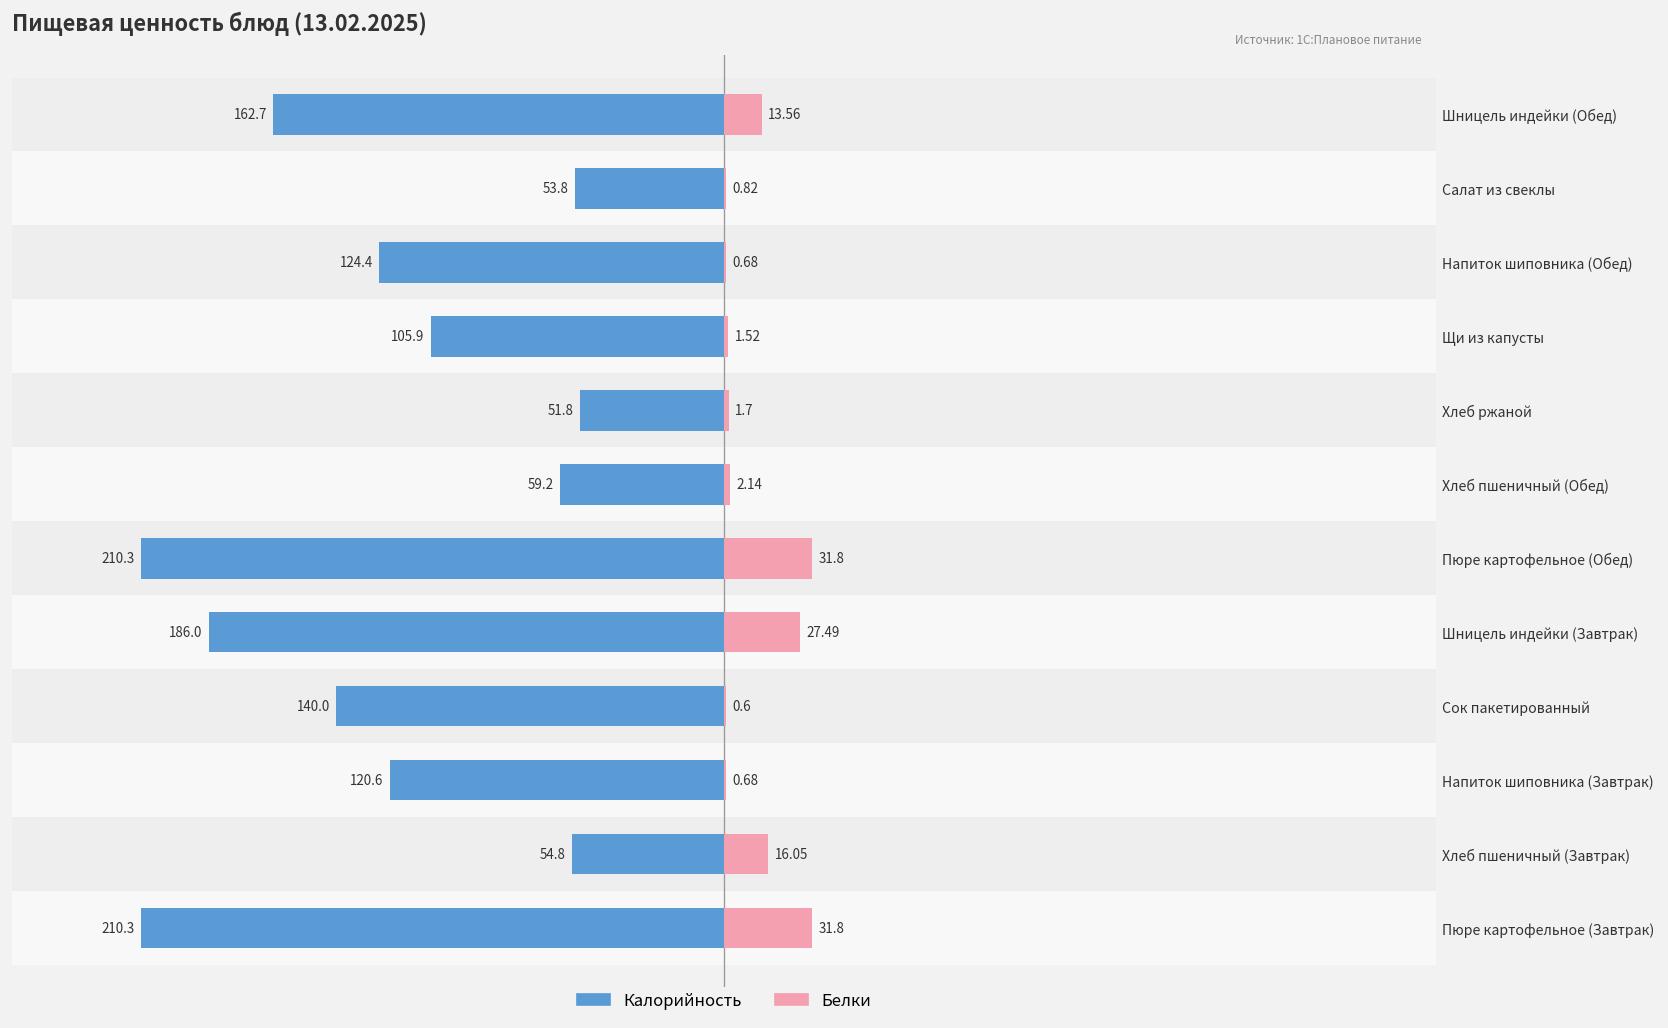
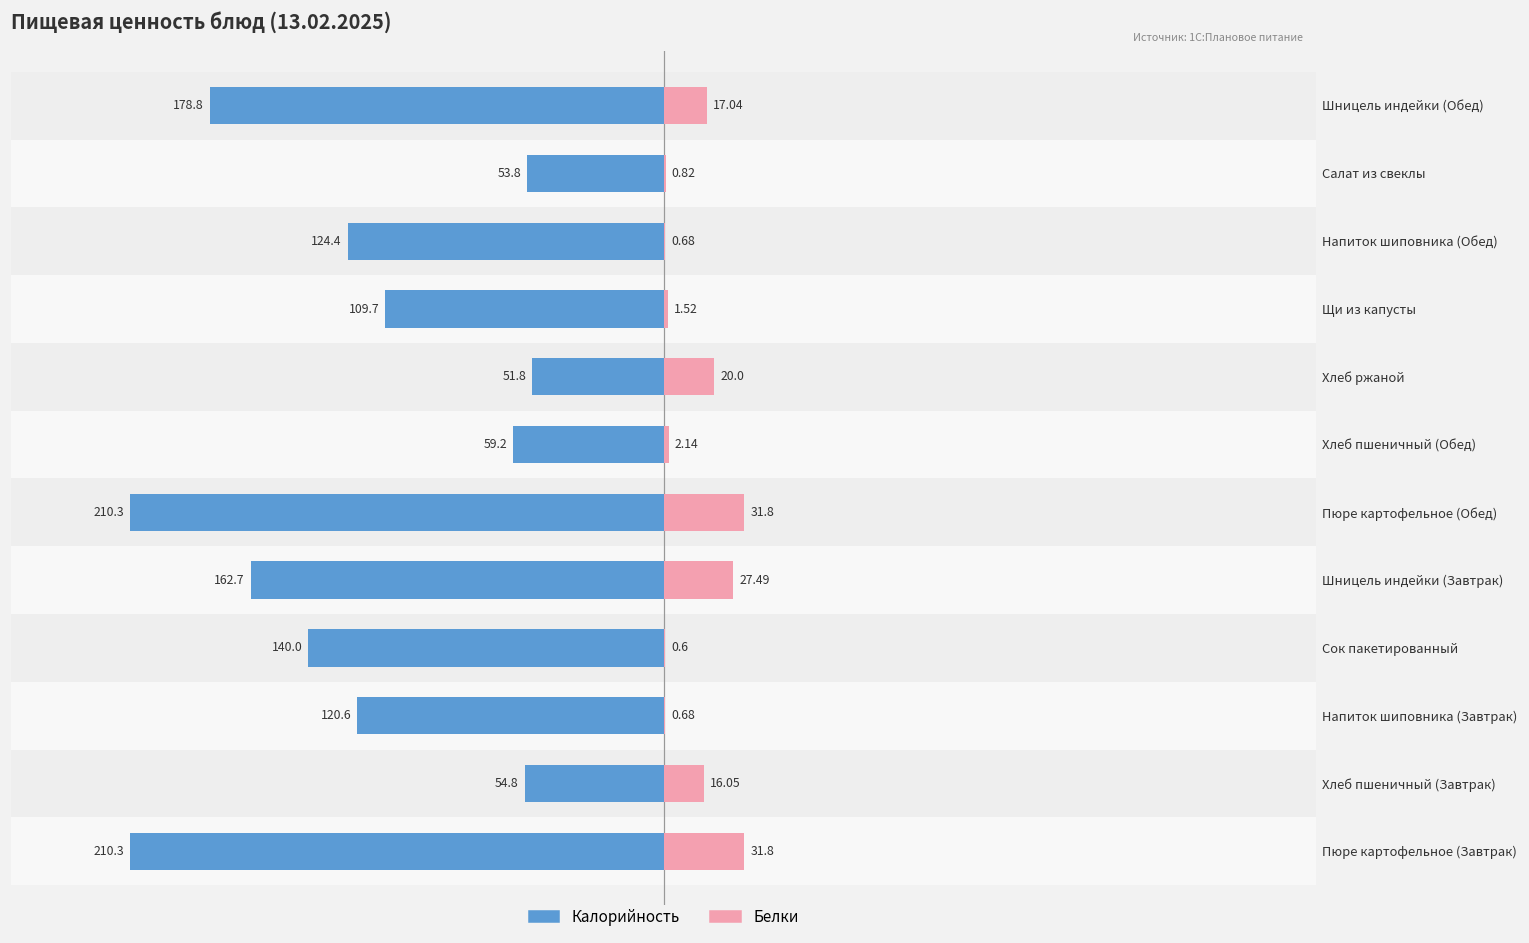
Калорийность, Шницель индейки (Обед): 162.7 -> 178.8
Белки, Шницель индейки (Обед): 13.56 -> 17.04
Калорийность, Щи из капусты: 105.9 -> 109.7
Белки, Хлеб ржаной: 1.7 -> 20.0
Калорийность, Шницель индейки (Завтрак): 186.0 -> 162.7
